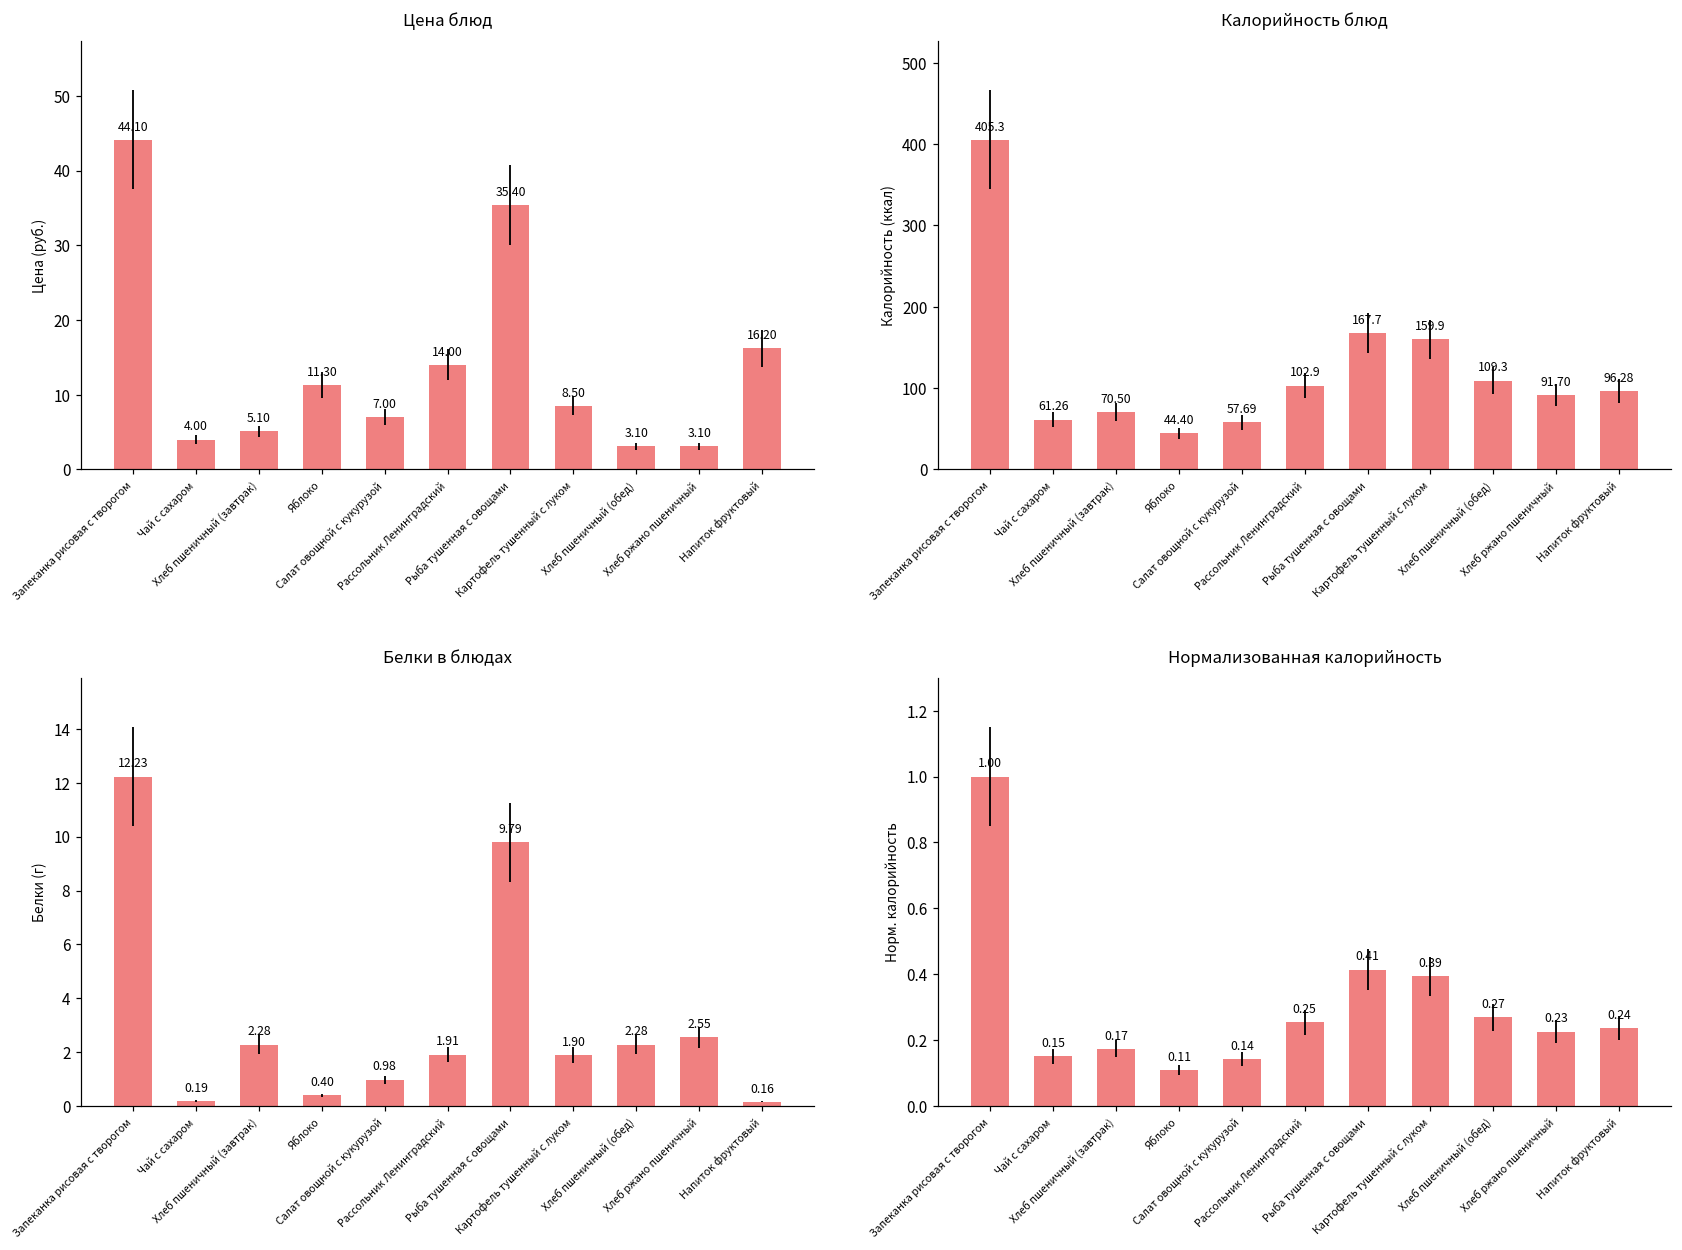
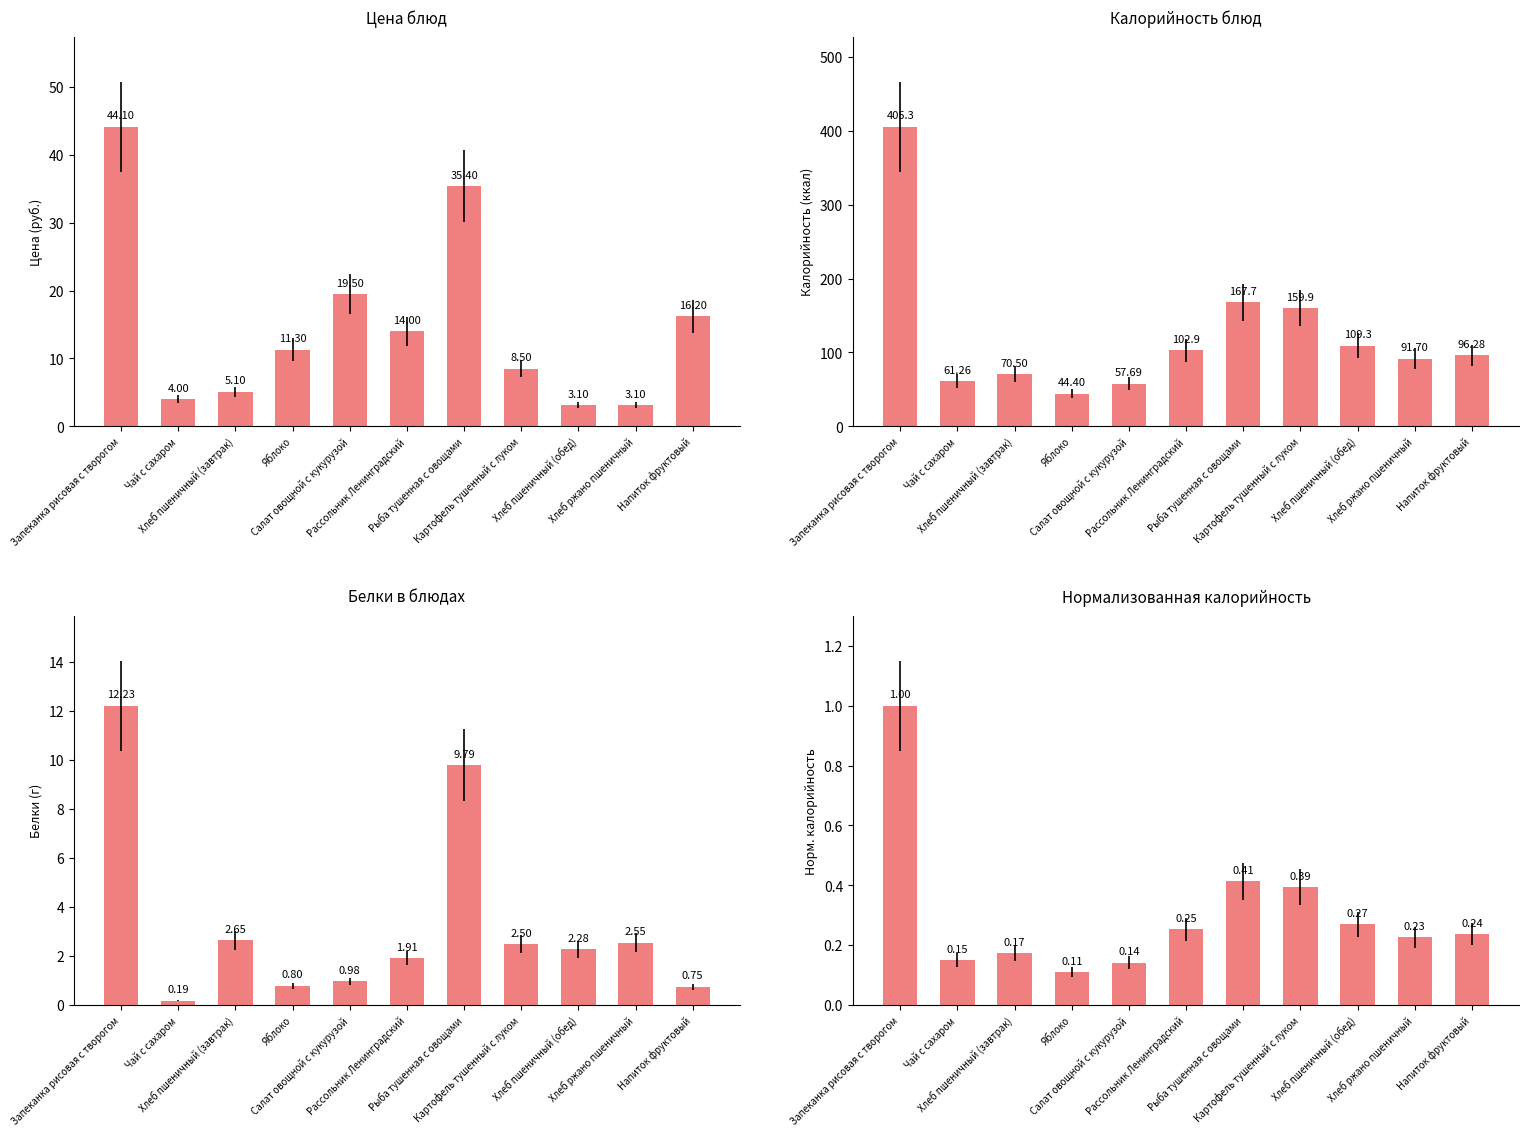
Цена блюд, Салат овощной с кукурузой: 7.00 -> 19.50
Белки в блюдах, Хлеб пшеничный (завтрак): 2.28 -> 2.65
Белки в блюдах, Яблоко: 0.40 -> 0.80
Белки в блюдах, Картофель тушенный с луком: 1.90 -> 2.50
Белки в блюдах, Напиток фруктовый: 0.16 -> 0.75
